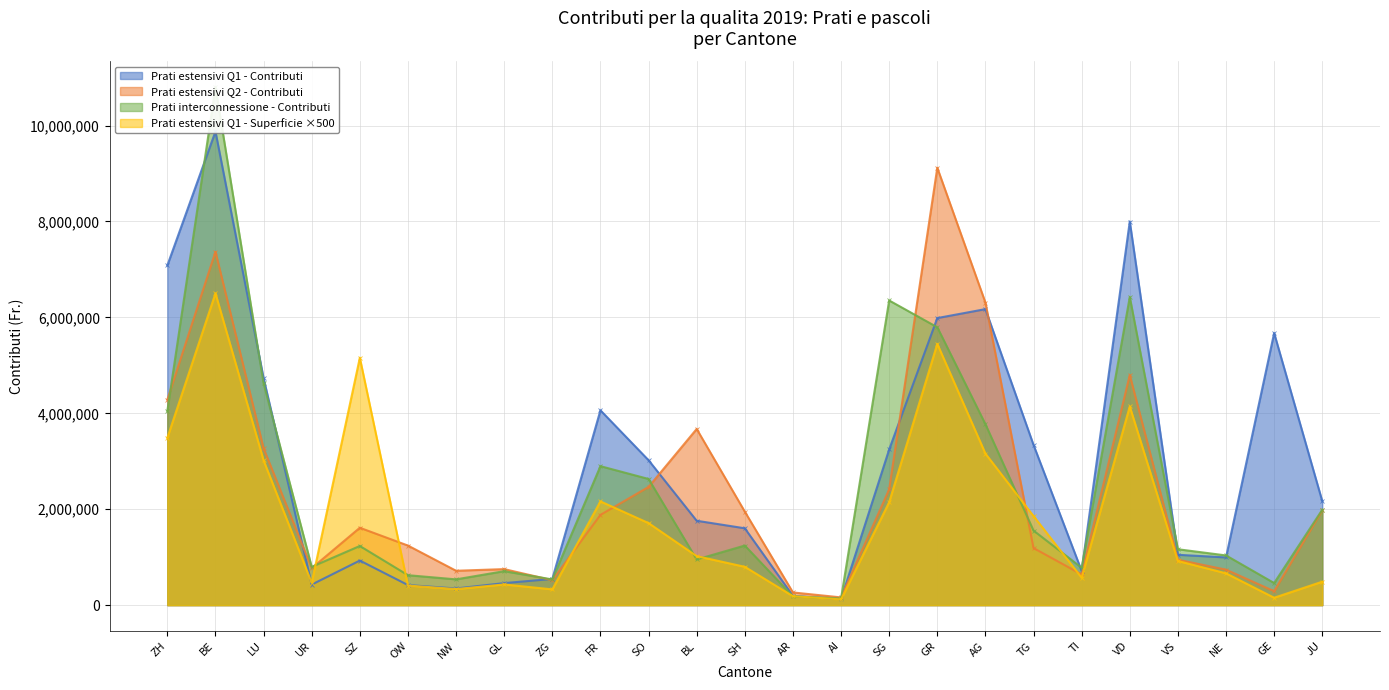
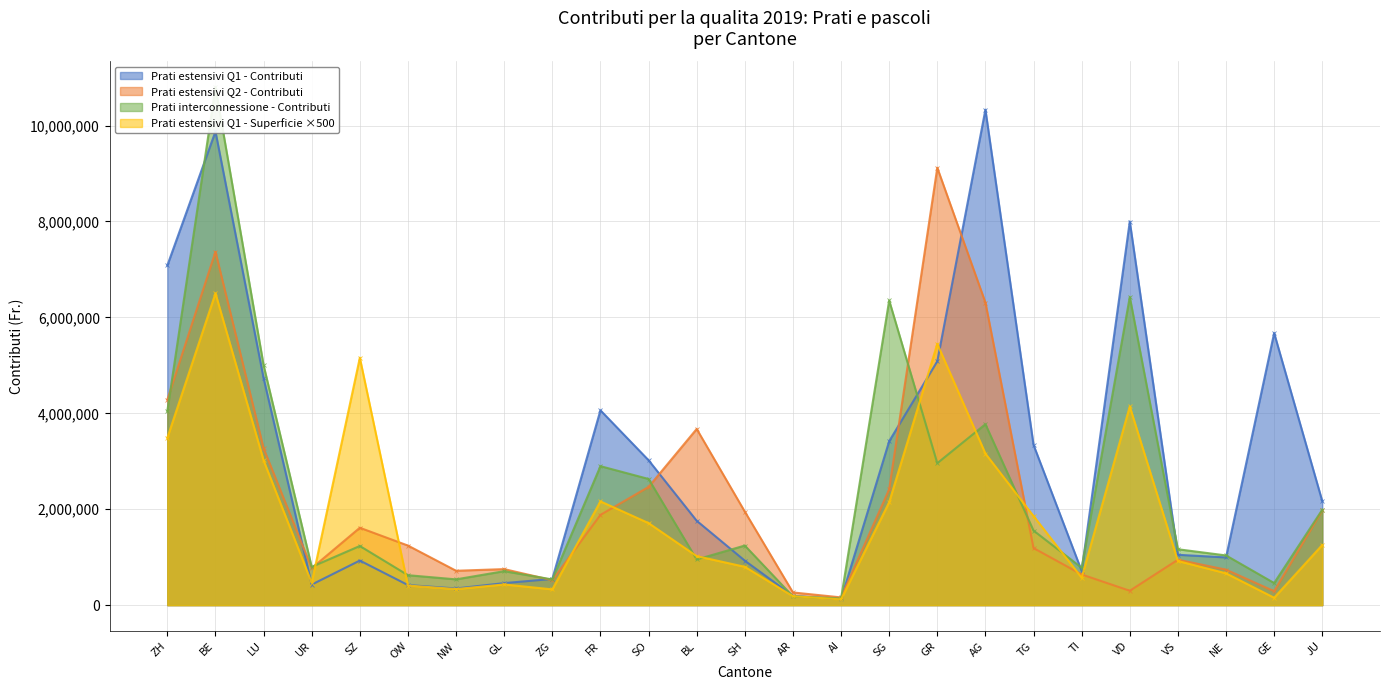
Prati interconnessione - Contributi, LU: 4,600,000 -> 5,000,000
Prati estensivi Q1 - Contributi, SH: 1,600,000 -> 900,000
Prati estensivi Q1 - Contributi, SG: 3,200,000 -> 3,400,000
Prati estensivi Q1 - Contributi, GR: 6,000,000 -> 5,100,000
Prati interconnessione - Contributi, GR: 5,800,000 -> 3,000,000
Prati estensivi Q1 - Contributi, AG: 6,200,000 -> 10,300,000
Prati estensivi Q2 - Contributi, VD: 4,800,000 -> 300,000
Prati estensivi Q1 - Superficie ×500, JU: 500,000 -> 1,300,000
